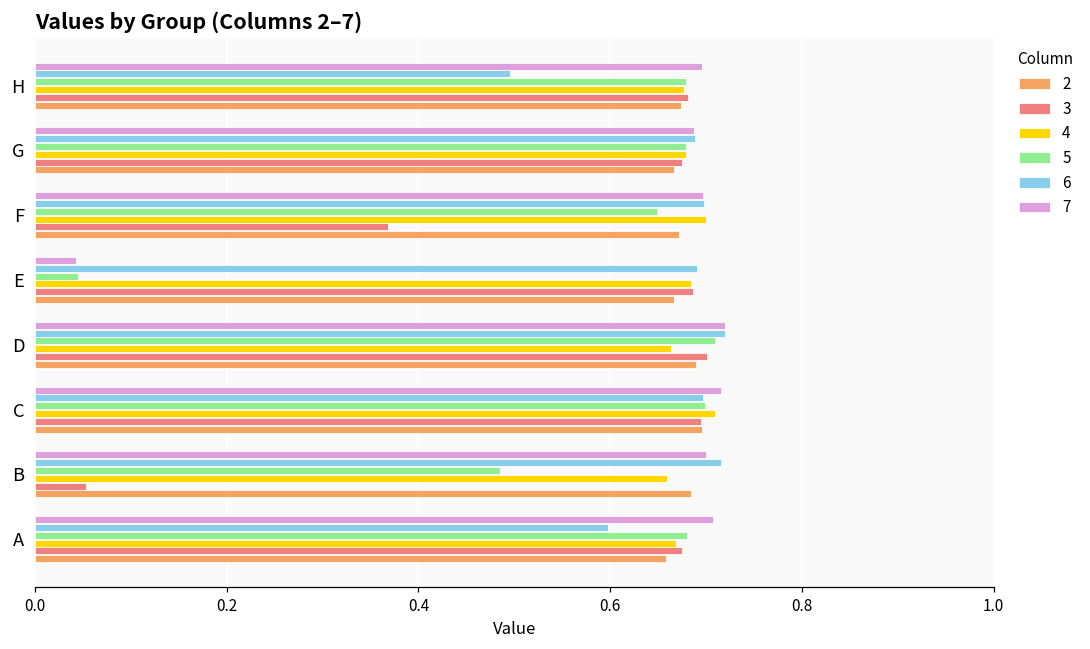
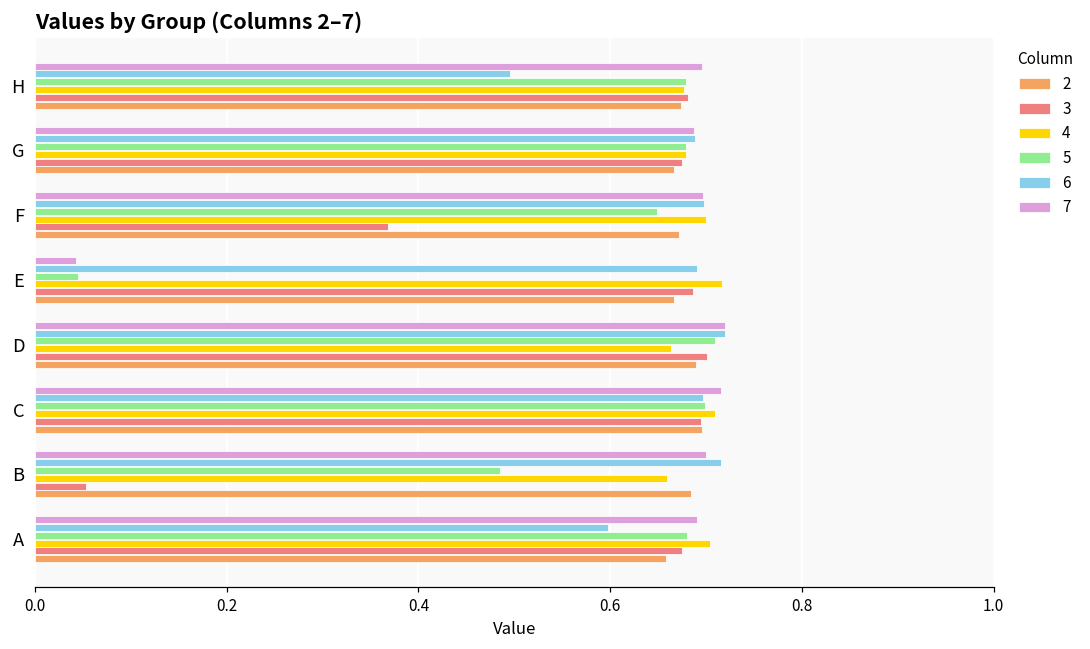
4, E: 0.68 -> 0.72
7, A: 0.71 -> 0.69
4, A: 0.67 -> 0.70
